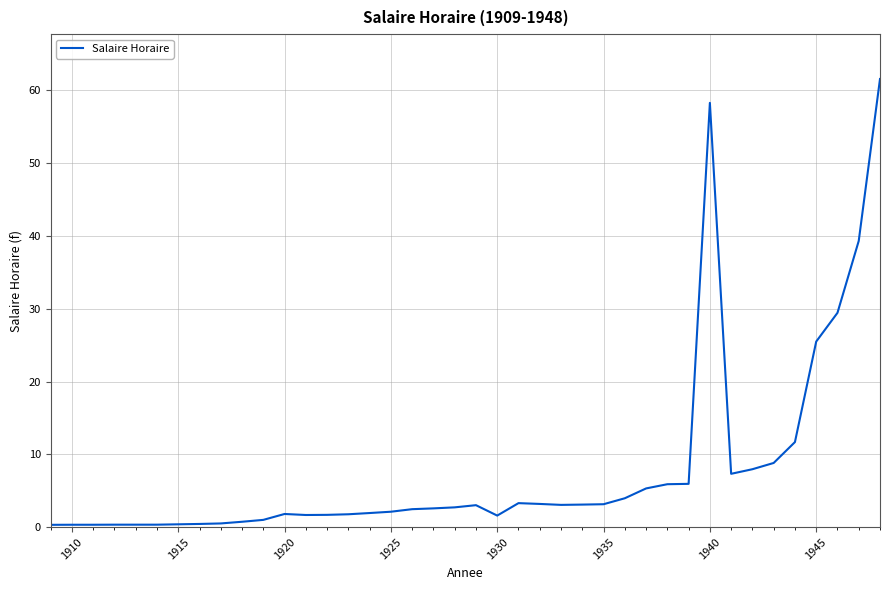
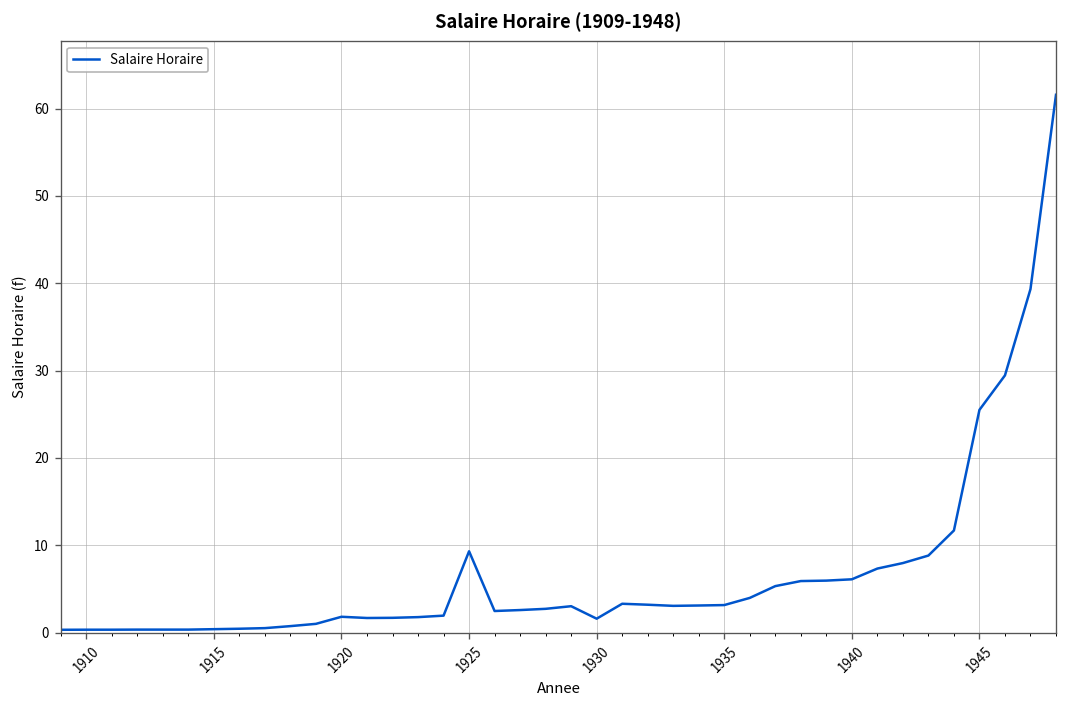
1925: 2 -> 9
1940: 58 -> 6
